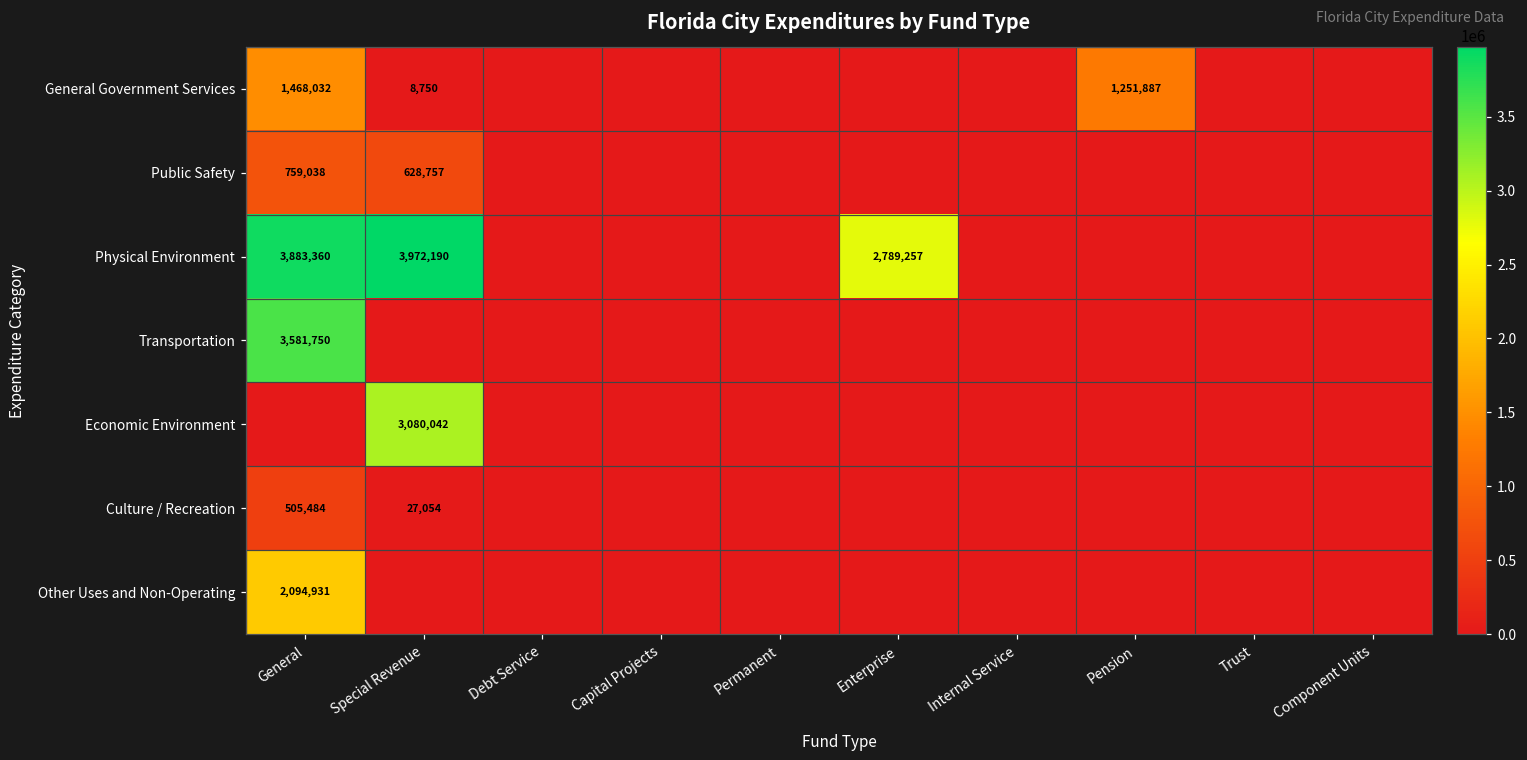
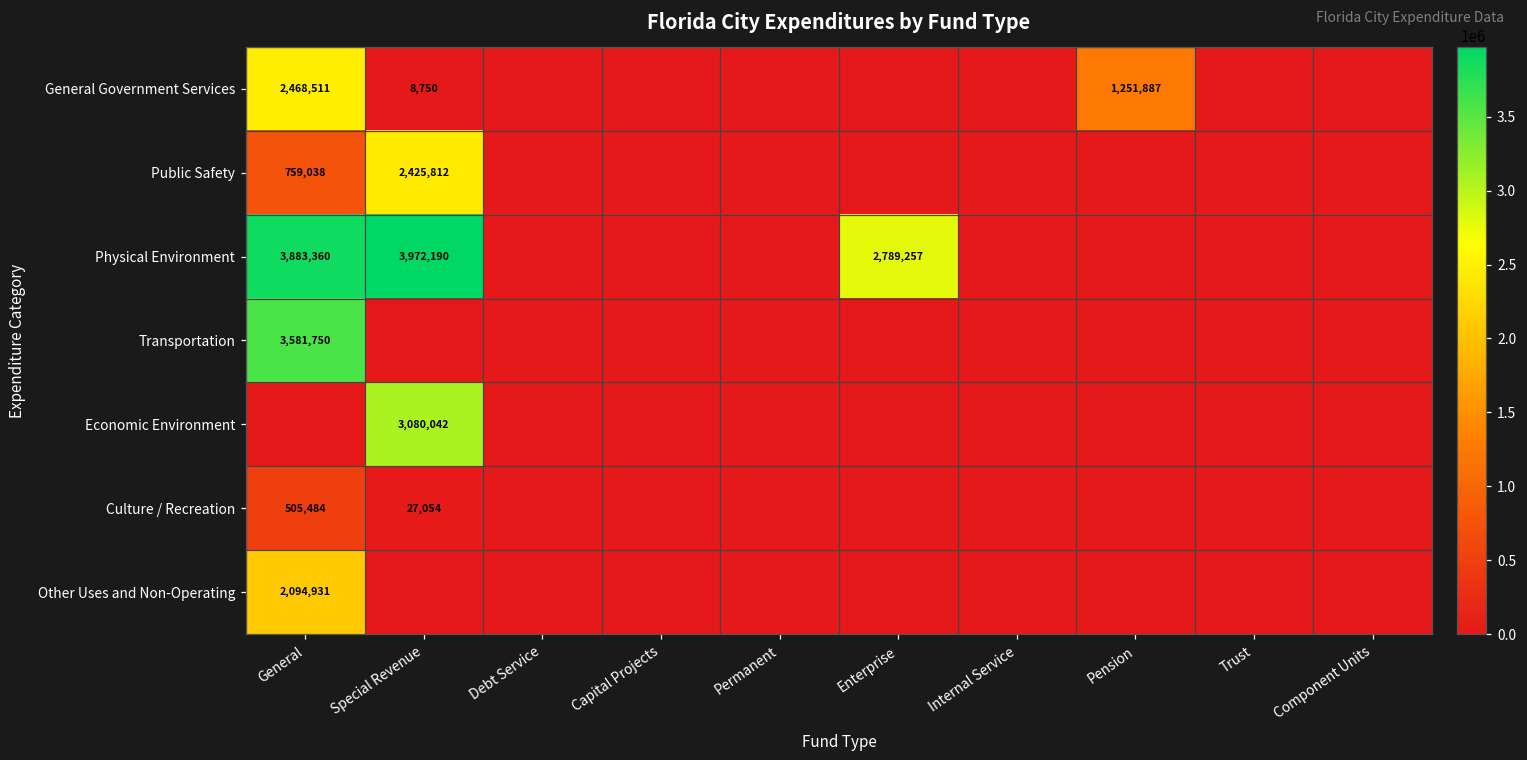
General Government Services, General: 1,468,032 -> 2,468,511
Public Safety, Special Revenue: 628,757 -> 2,425,812
